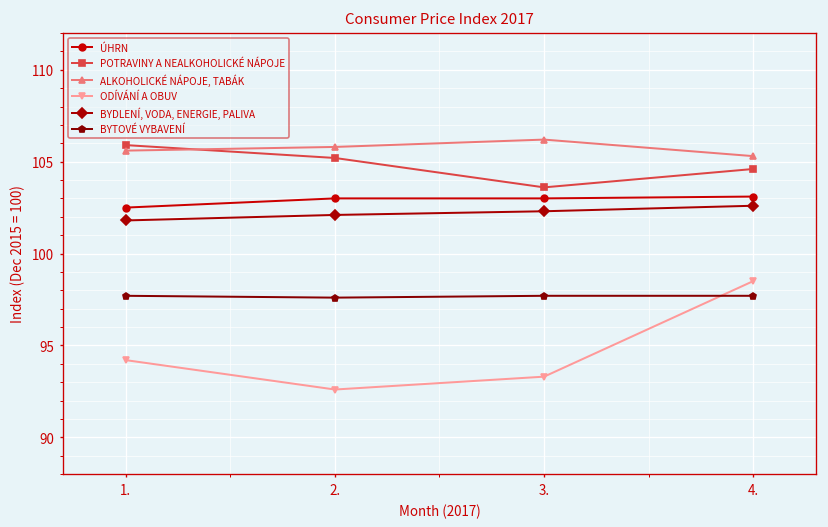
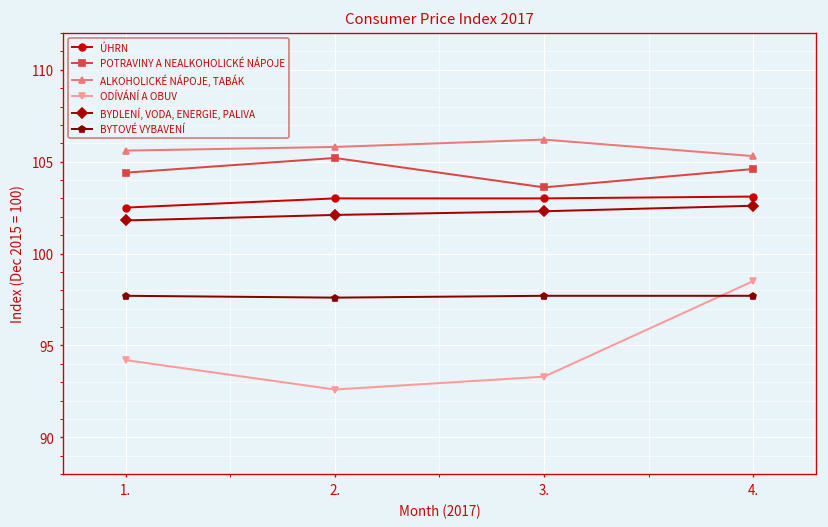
POTRAVINY A NEALKOHOLICKÉ NÁPOJE, 1.: 105.9 -> 104.4
